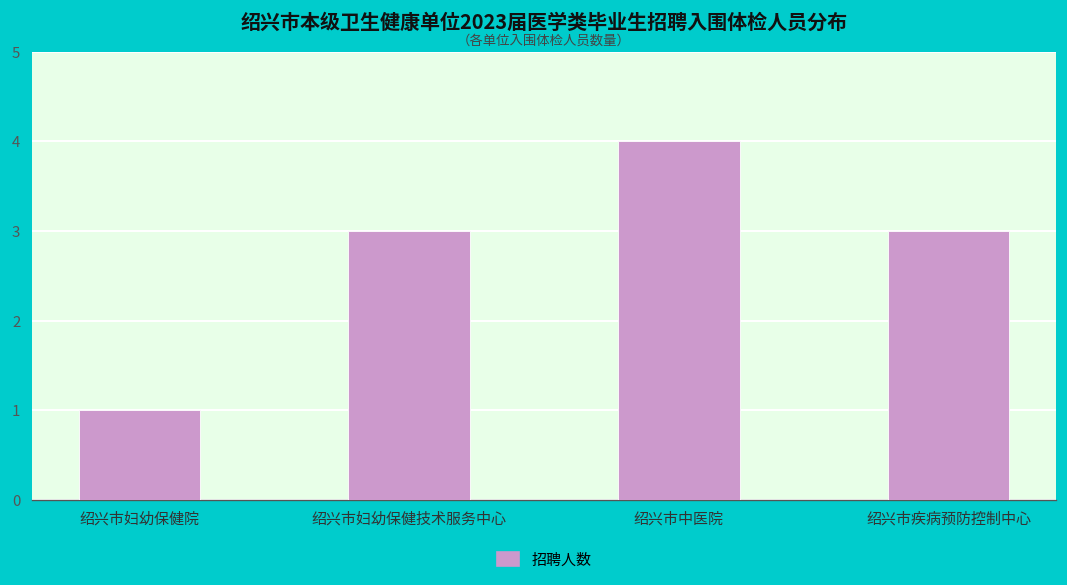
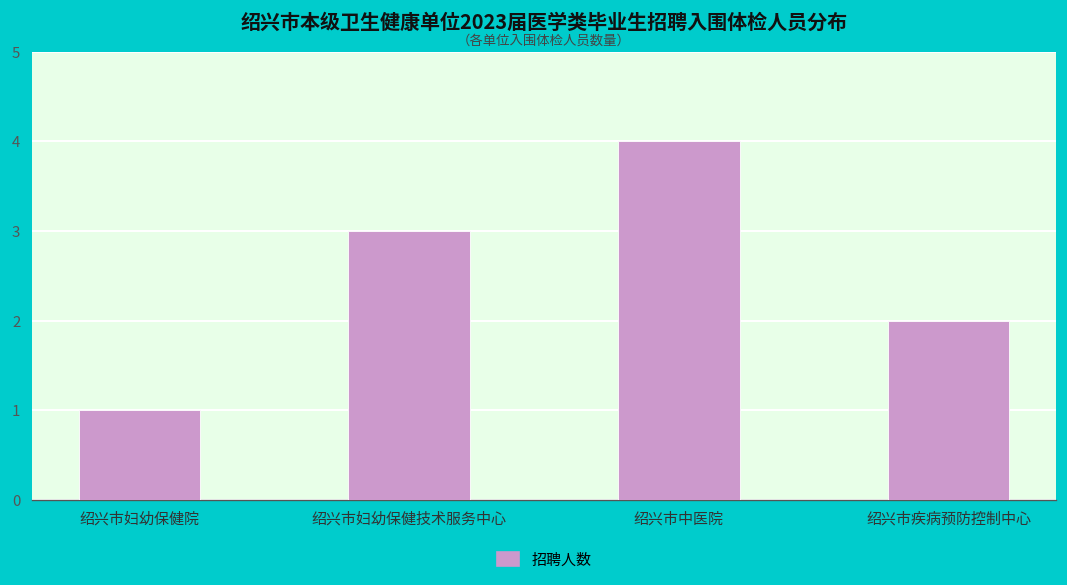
绍兴市疾病预防控制中心: 3 -> 2
